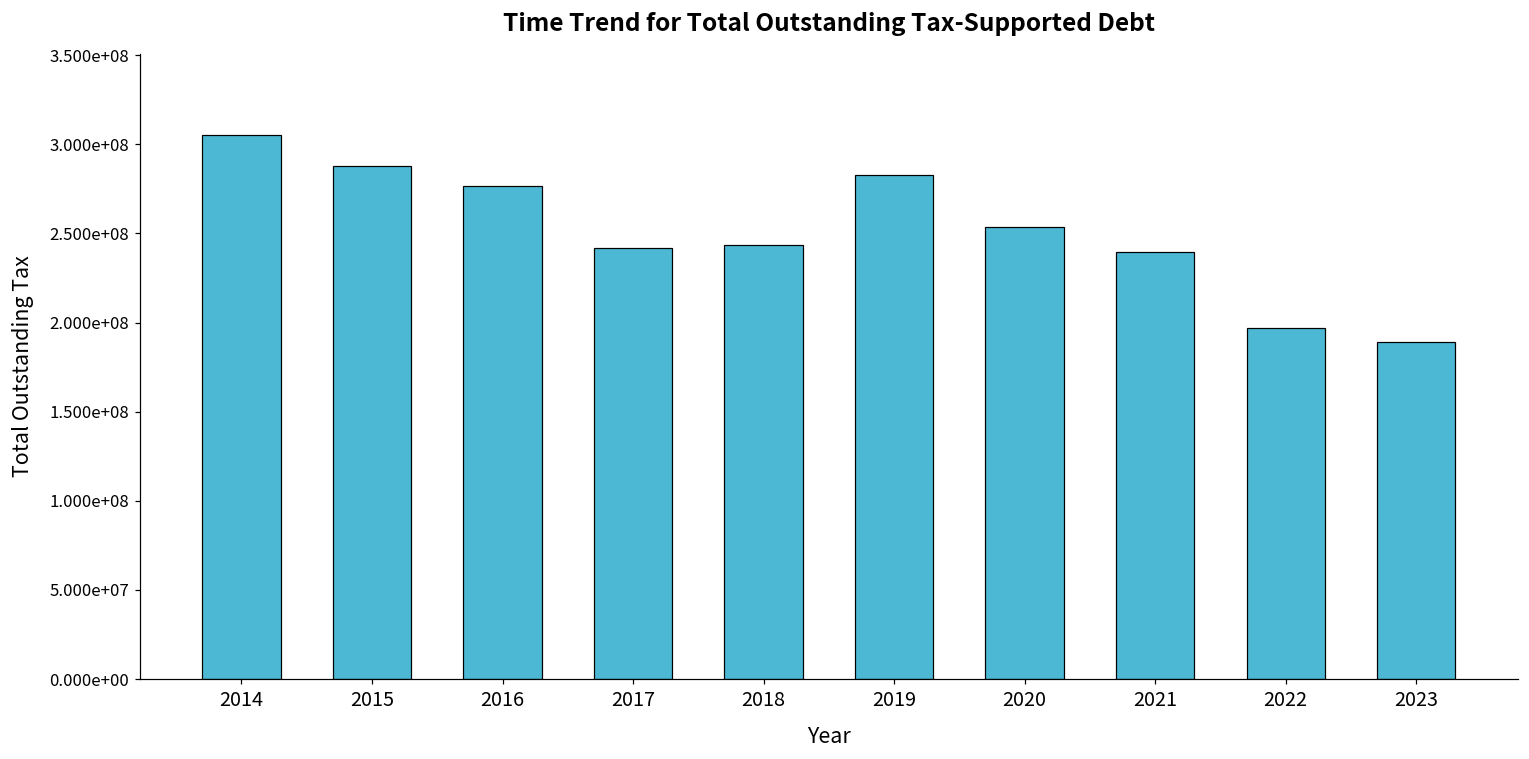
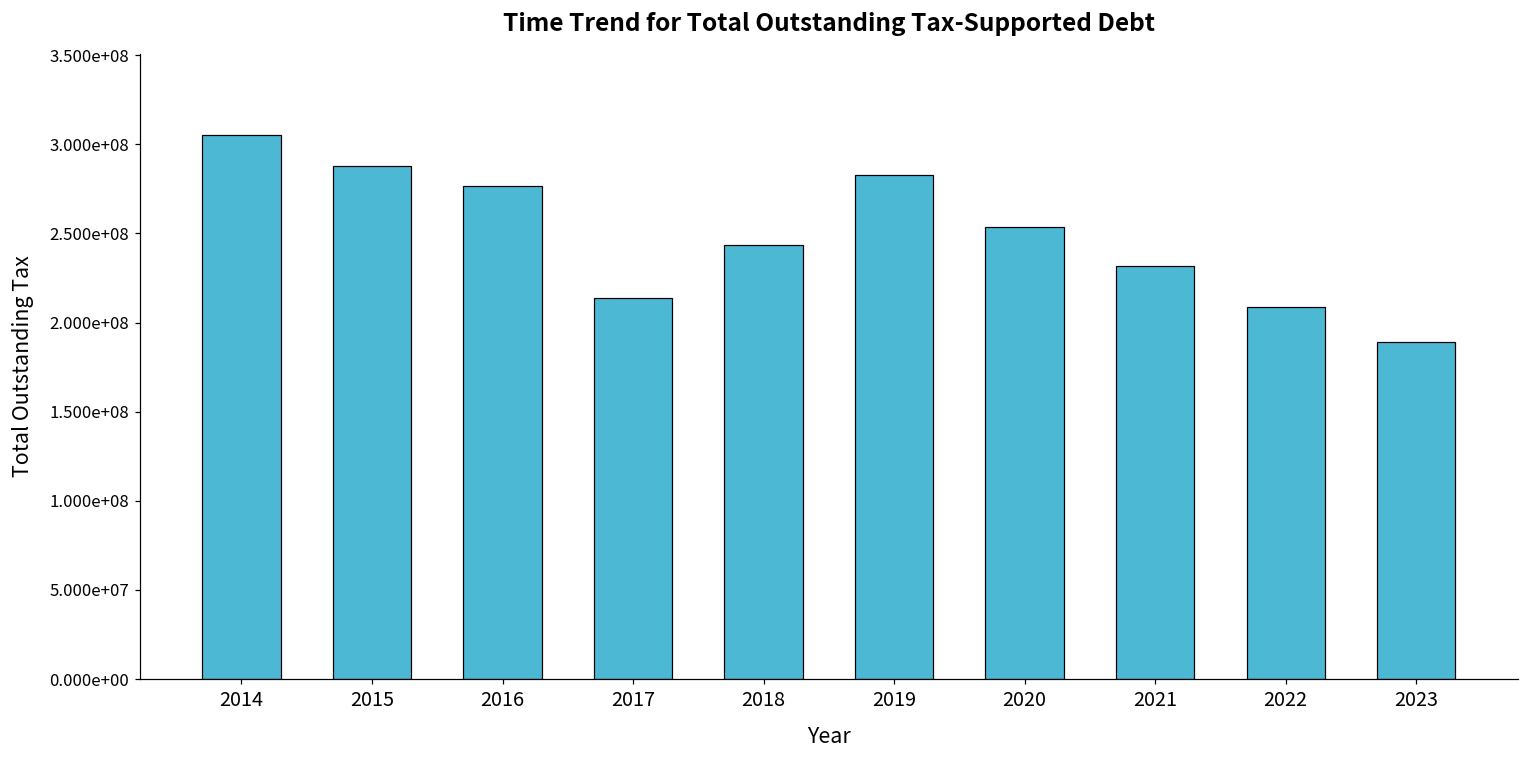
2017: 242000000 -> 214000000
2021: 240000000 -> 232000000
2022: 197000000 -> 209000000
